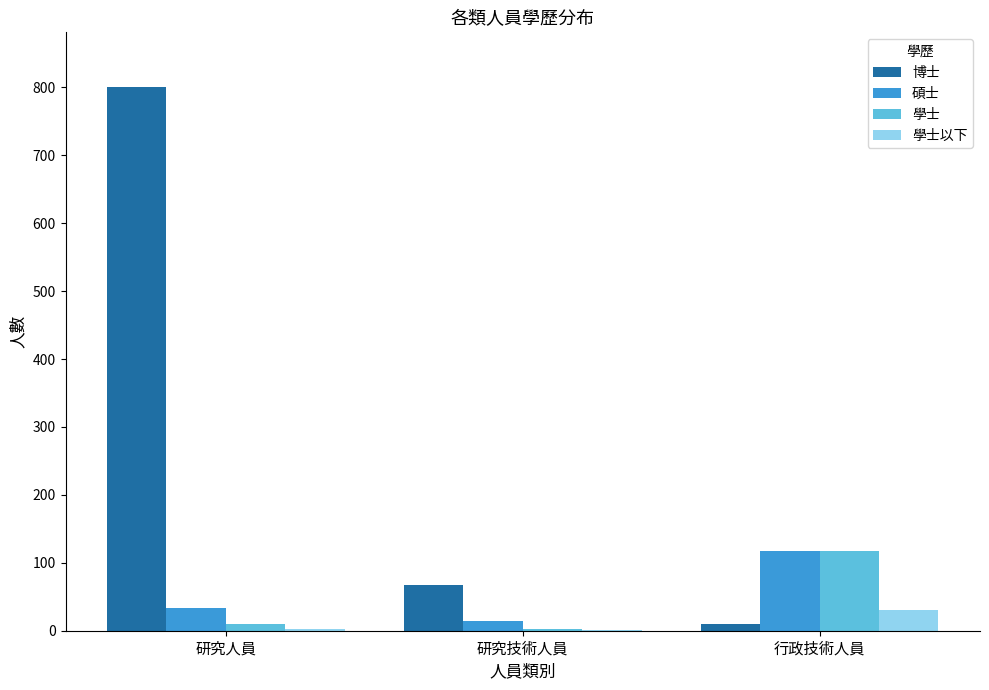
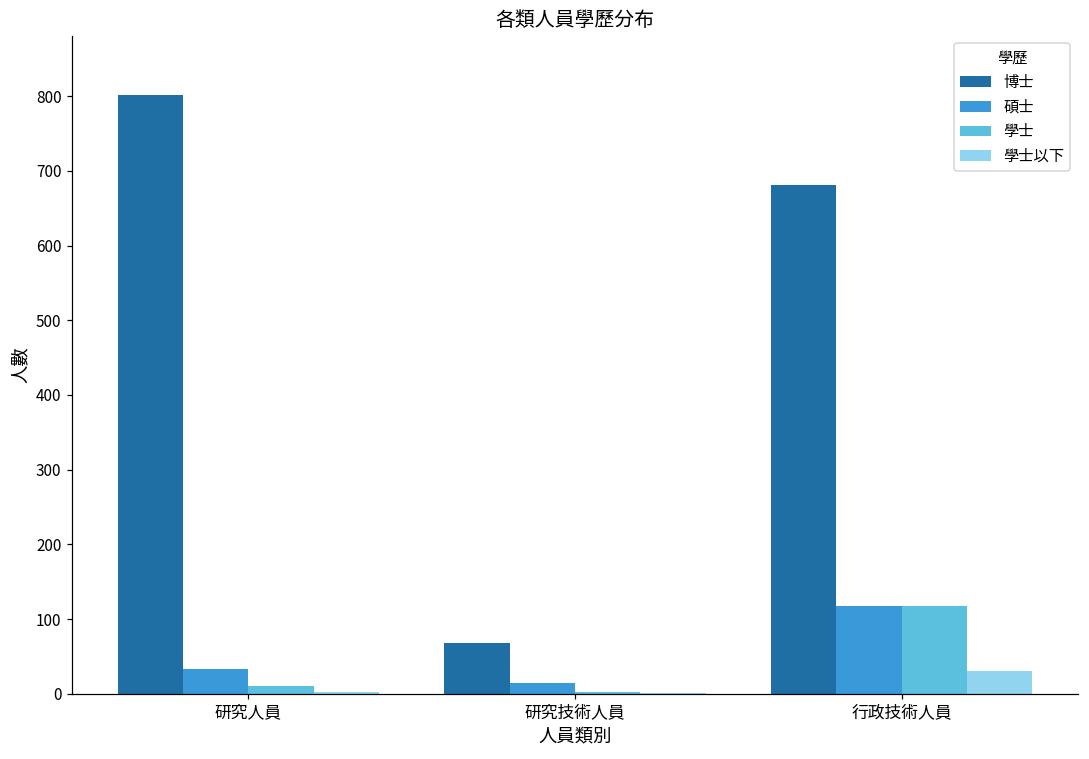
博士, 行政技術人員: 10 -> 680
